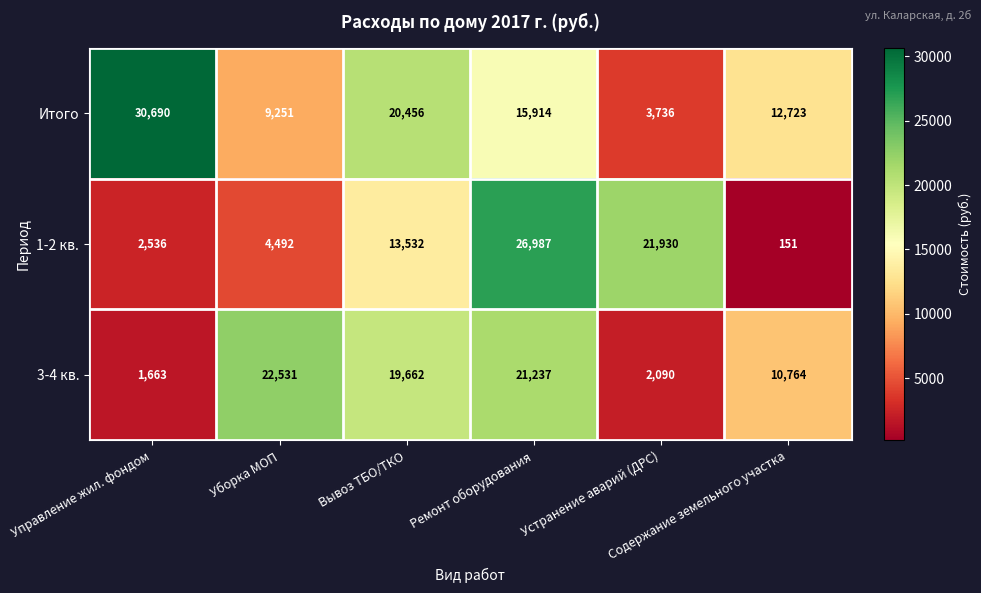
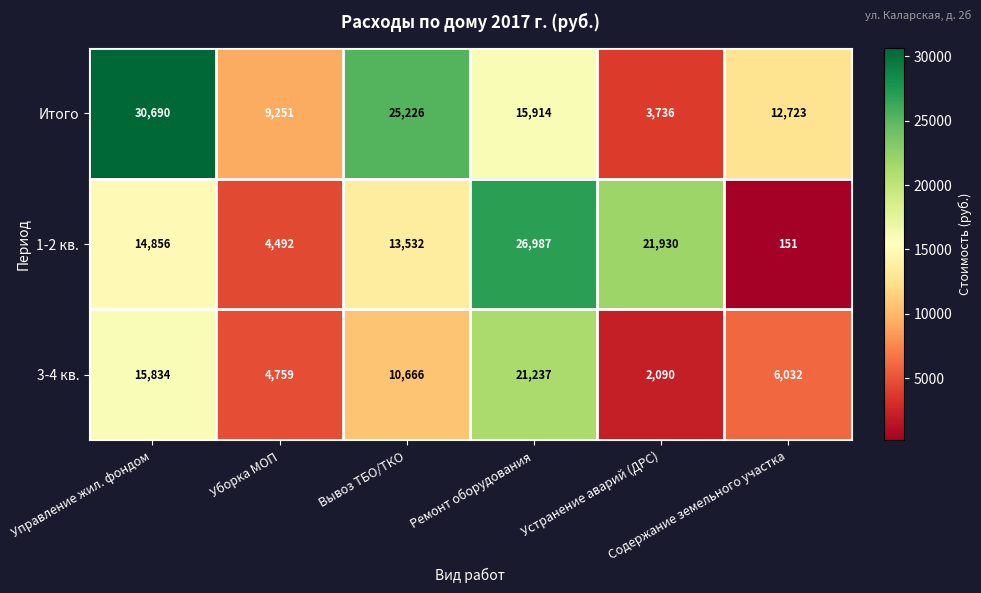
Итого, Вывоз ТБО/ТКО: 20,456 -> 25,226
1-2 кв., Управление жил. фондом: 2,536 -> 14,856
3-4 кв., Управление жил. фондом: 1,663 -> 15,834
3-4 кв., Уборка МОП: 22,531 -> 4,759
3-4 кв., Вывоз ТБО/ТКО: 19,662 -> 10,666
3-4 кв., Содержание земельного участка: 10,764 -> 6,032
